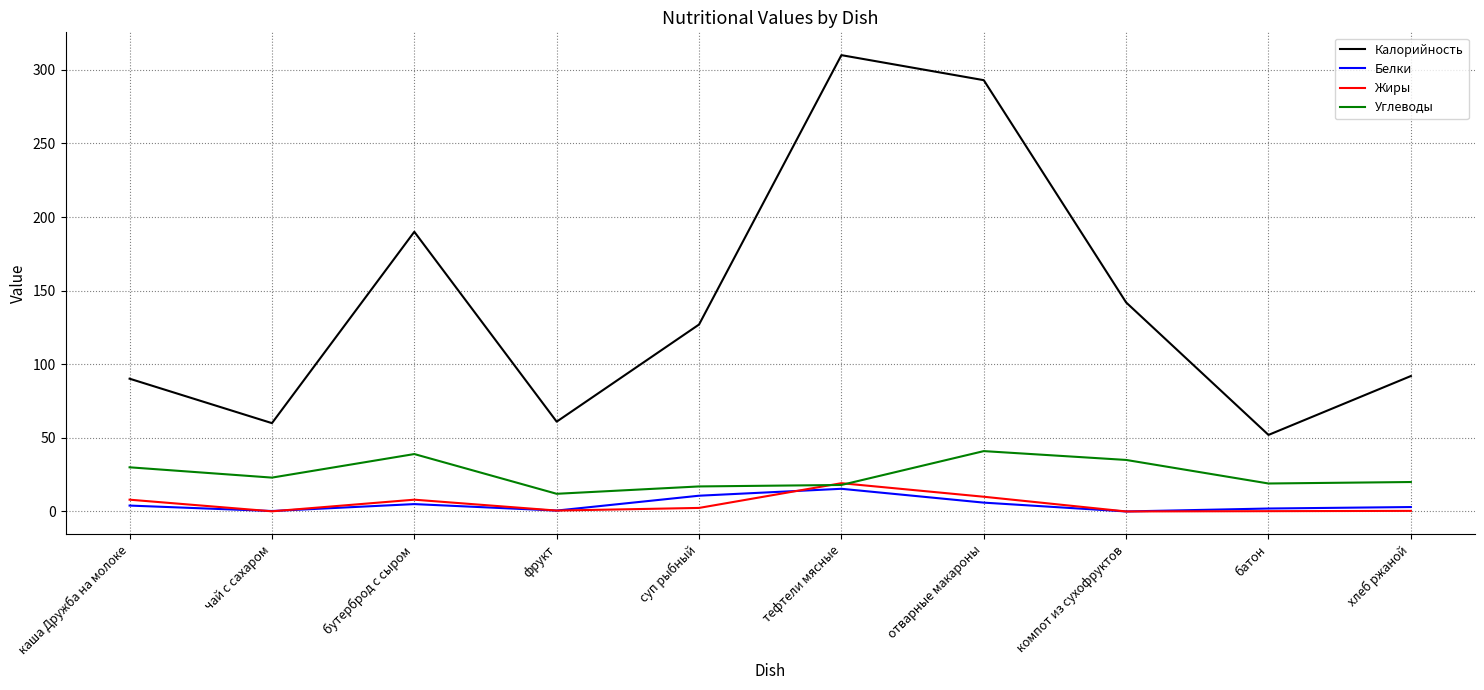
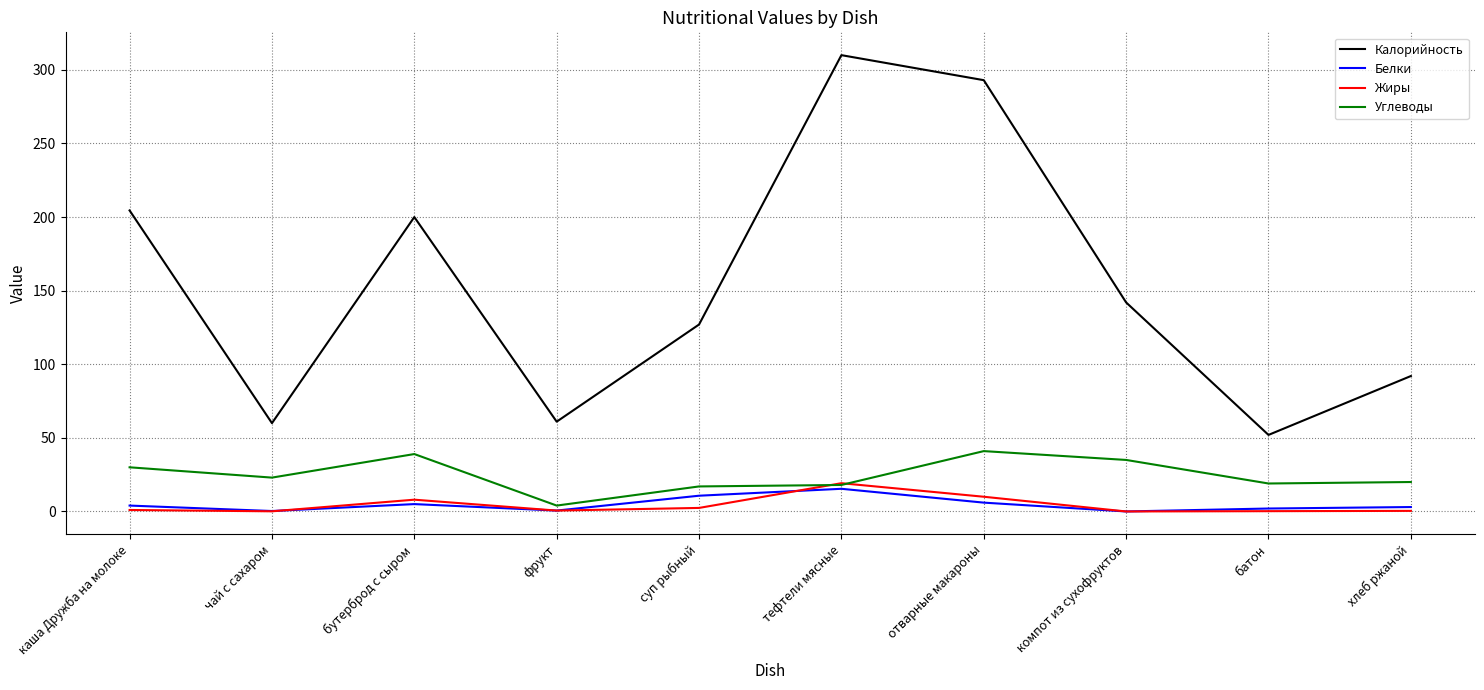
Калорийность, каша Дружба на молоке: 90 -> 205
Жиры, каша Дружба на молоке: 8 -> 1
Калорийность, бутерброд с сыром: 190 -> 200
Углеводы, фрукт: 12 -> 4
